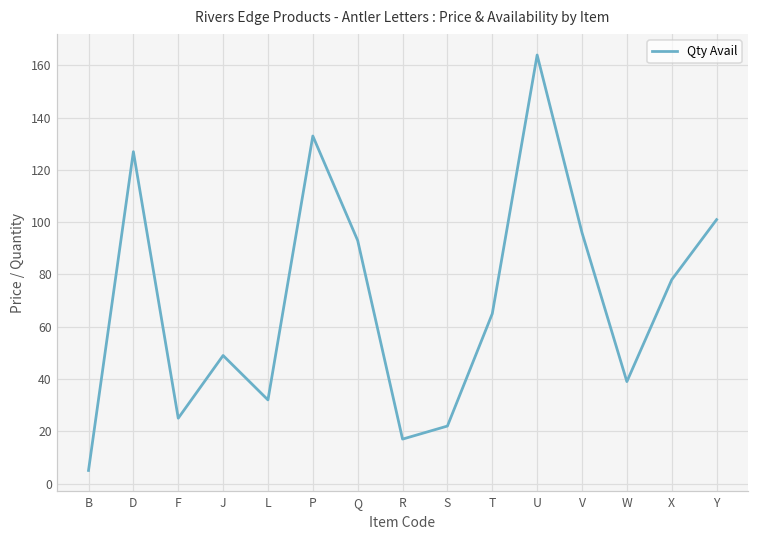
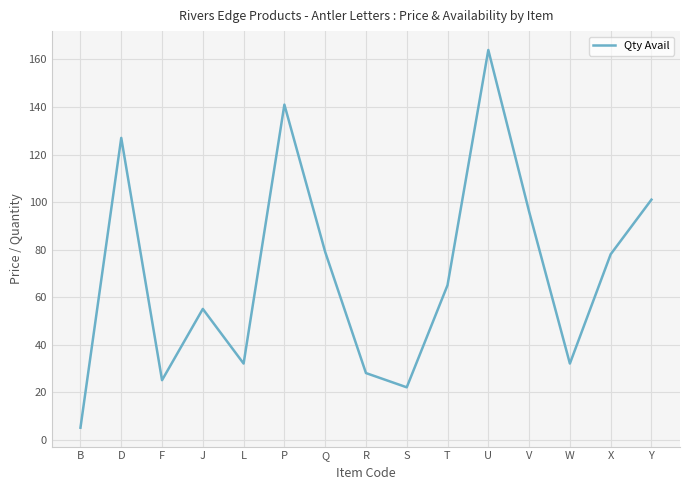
J: 49 -> 55
P: 133 -> 141
Q: 93 -> 79
R: 17 -> 28
W: 39 -> 32
